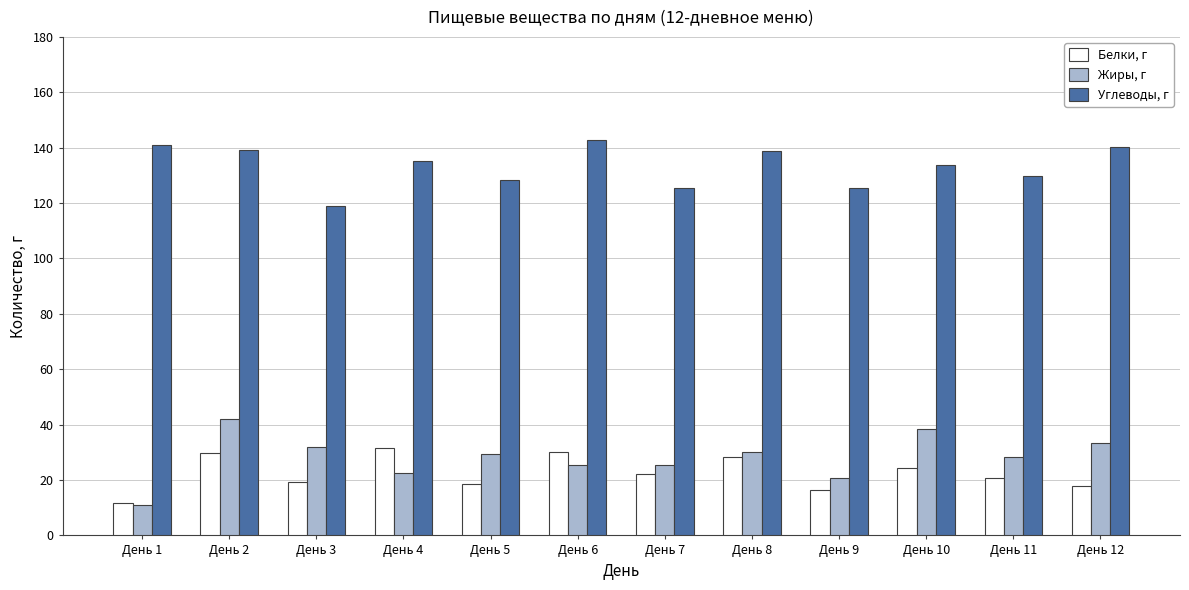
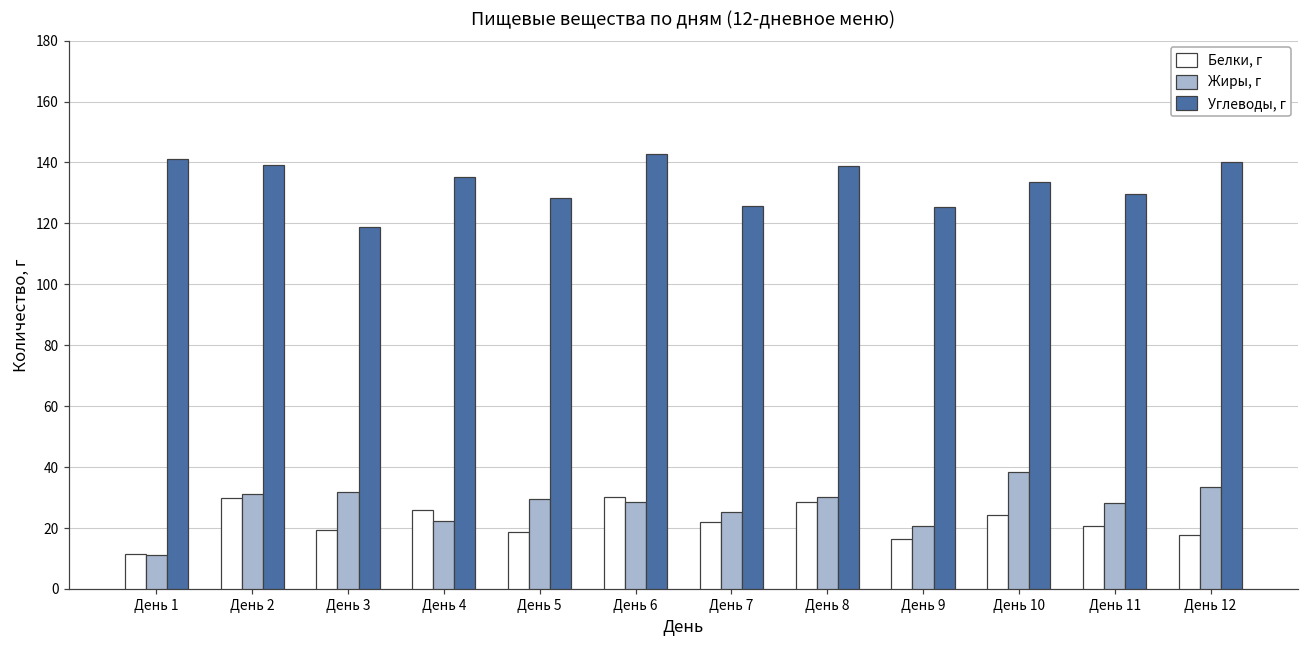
Жиры, г, День 2: 42 -> 31
Белки, г, День 4: 32 -> 26
Жиры, г, День 6: 26 -> 29
